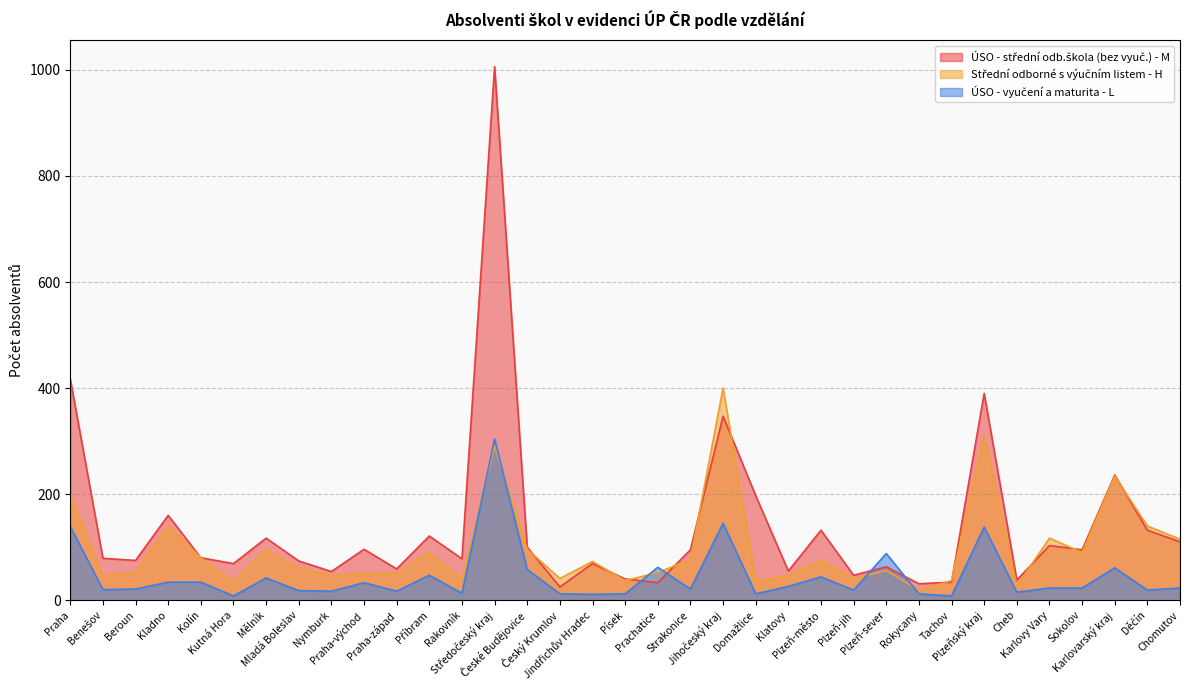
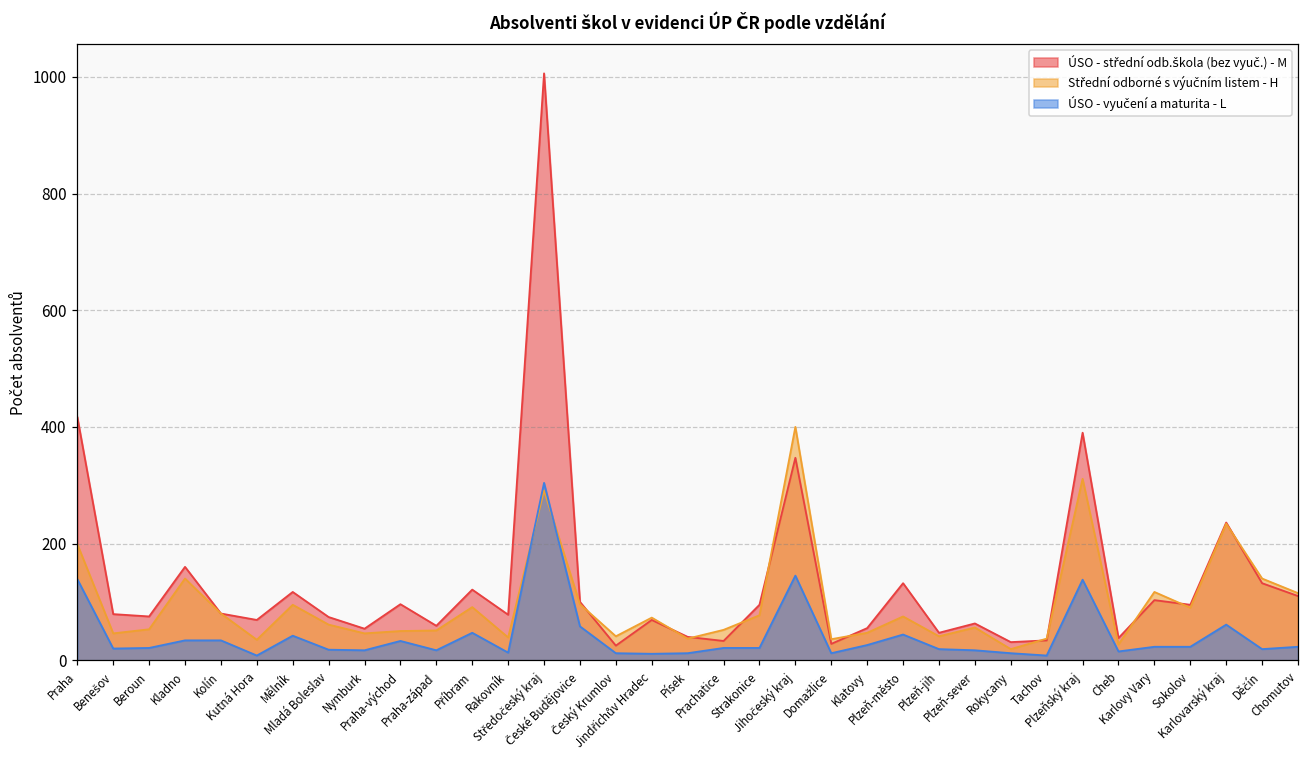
ÚSO - vyučení a maturita - L, Prachatice: 60 -> 20
ÚSO - střední odb.škola (bez vyuč.) - M, Domažlice: 200 -> 30
ÚSO - vyučení a maturita - L, Plzeň-sever: 90 -> 20
